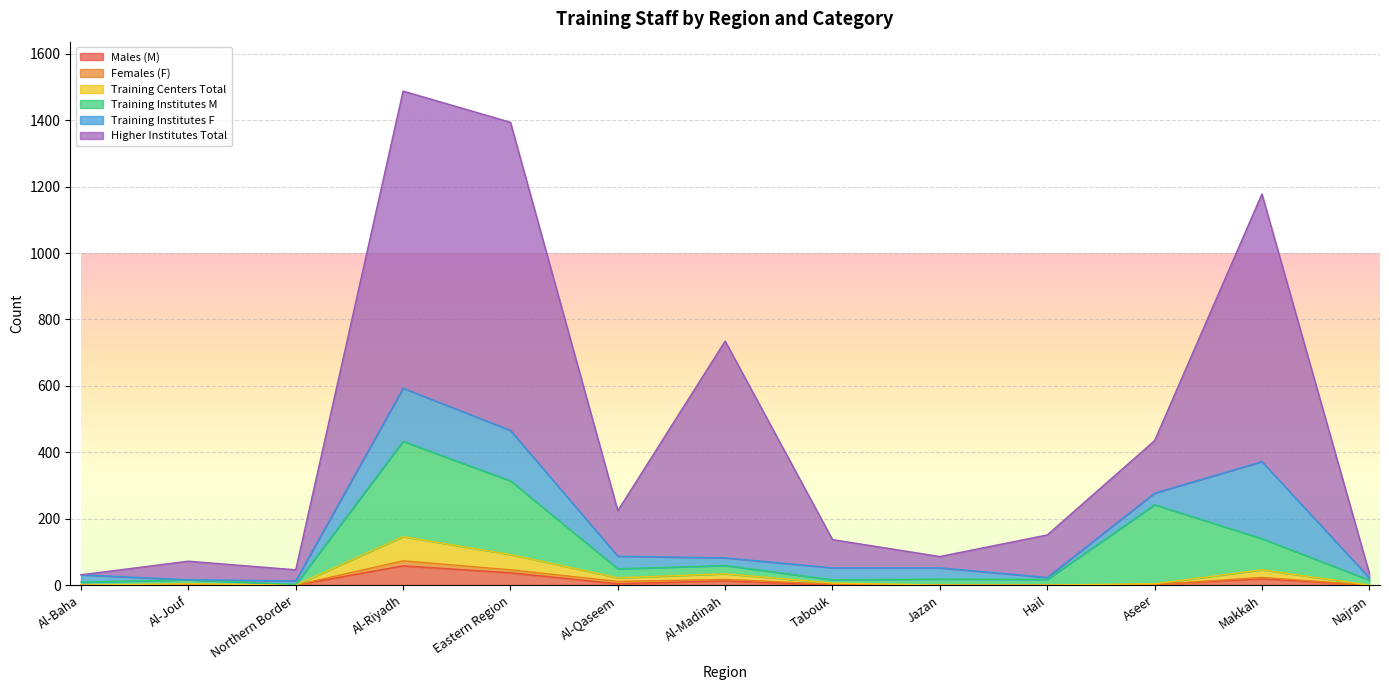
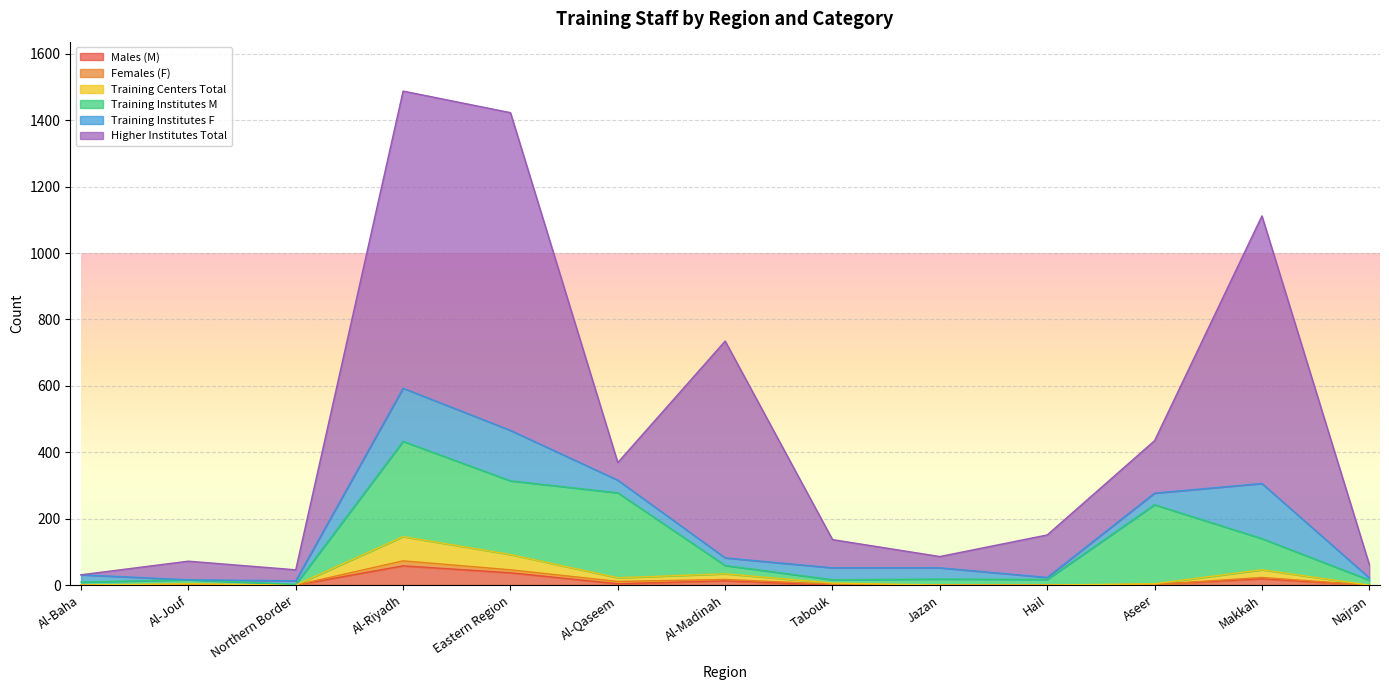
Higher Institutes Total, Eastern Region: 930 -> 960
Training Institutes M, Al-Qaseem: 30 -> 260
Higher Institutes Total, Al-Qaseem: 140 -> 50
Training Institutes F, Makkah: 230 -> 170
Higher Institutes Total, Najran: 10 -> 40
